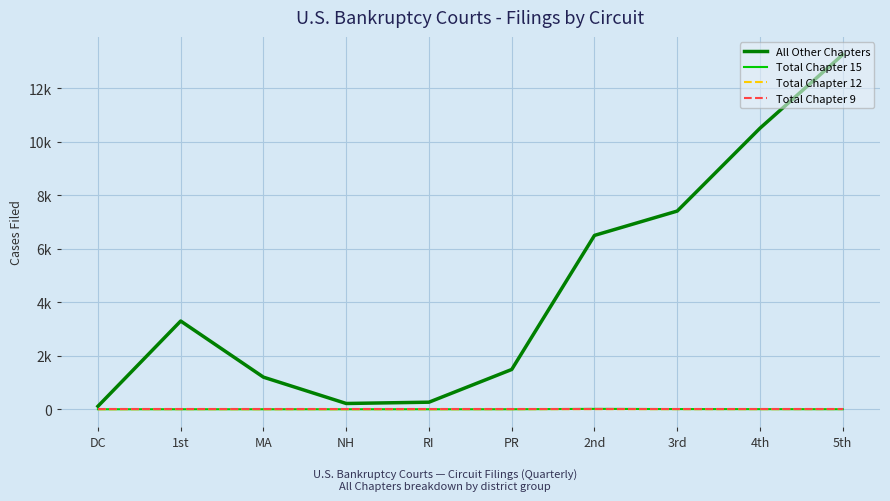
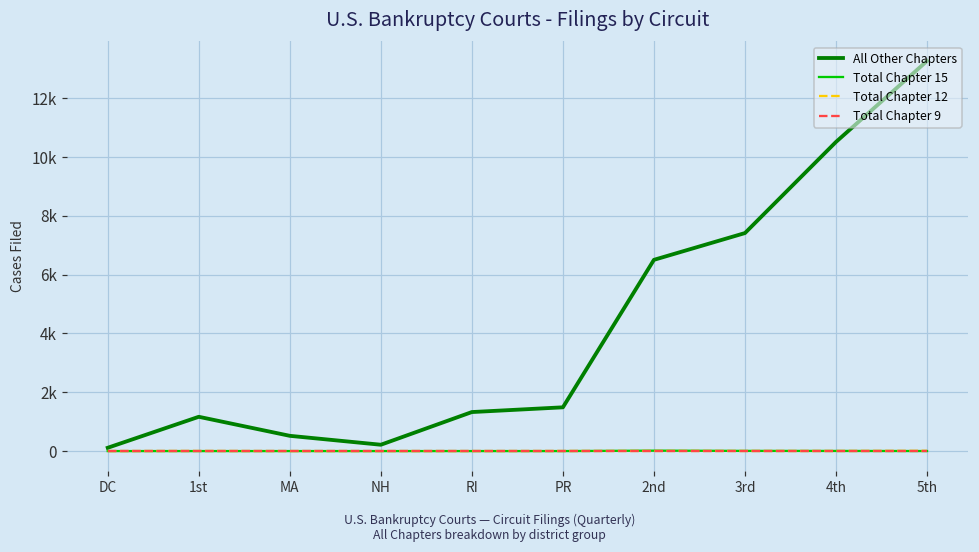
All Other Chapters, 1st: 3300 -> 1200
All Other Chapters, MA: 1200 -> 500
All Other Chapters, RI: 300 -> 1300
